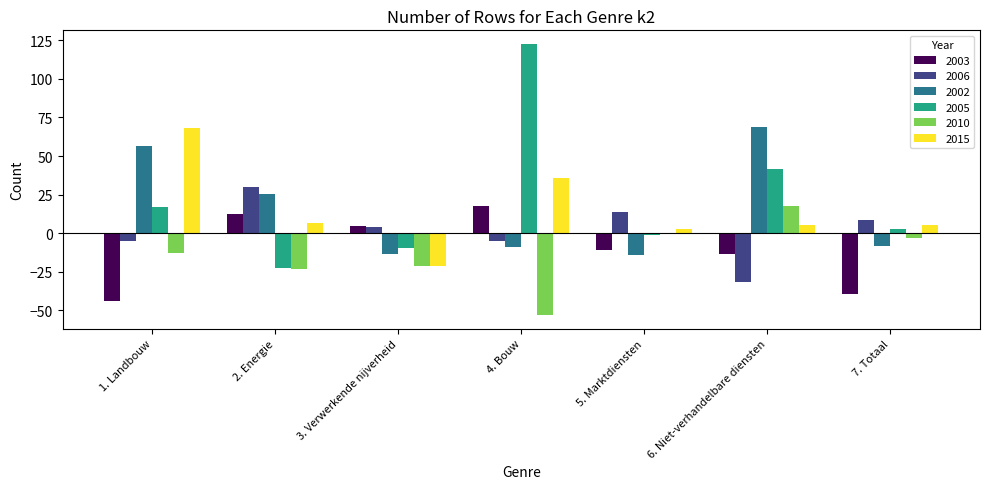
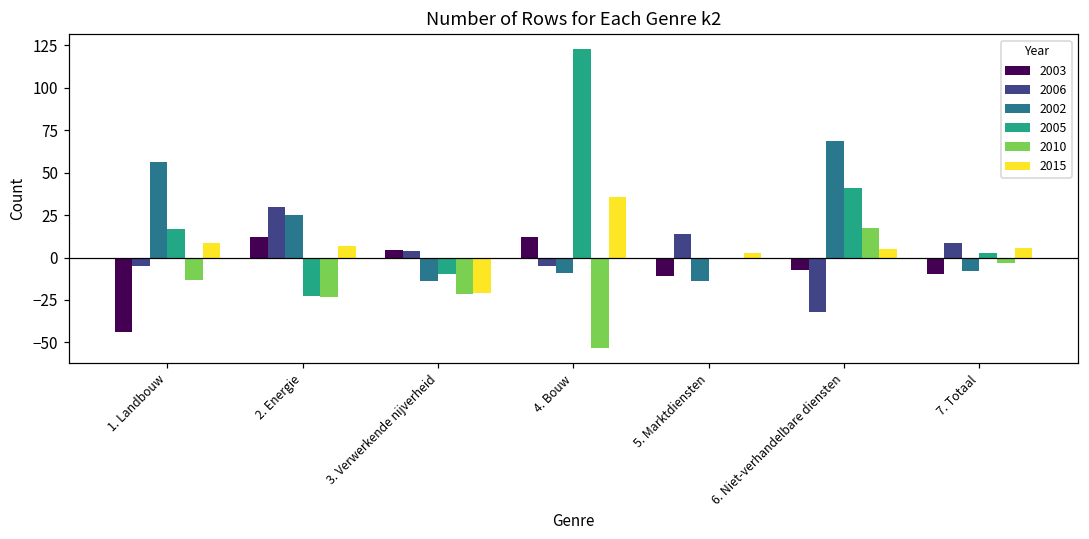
2015, 1. Landbouw: 68 -> 9
2003, 4. Bouw: 18 -> 12
2003, 6. Niet-verhandelbare diensten: -14 -> -8
2003, 7. Totaal: -40 -> -10
